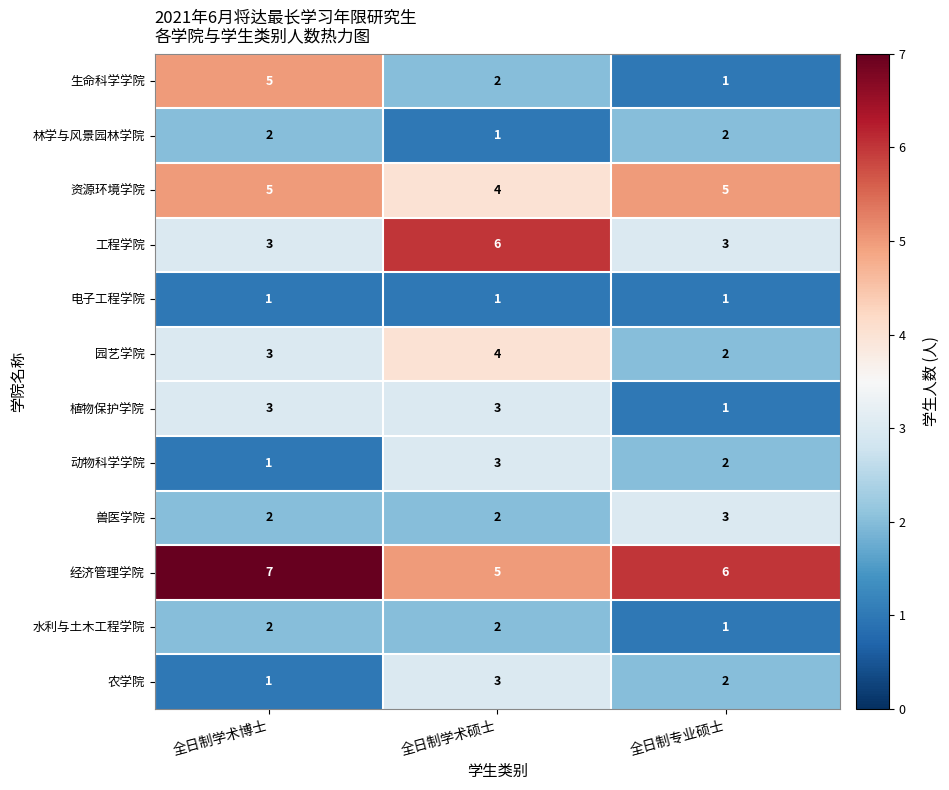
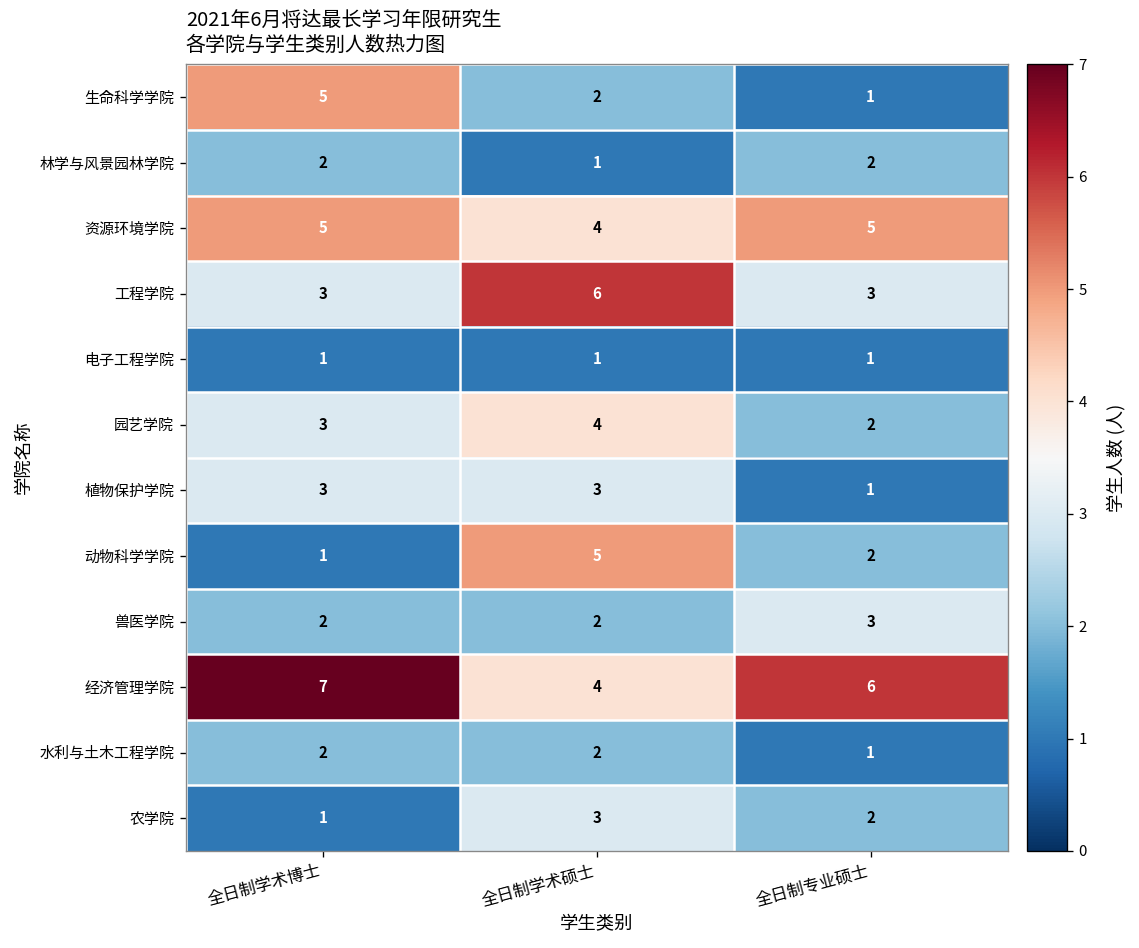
动物科学学院, 全日制学术硕士: 3 -> 5
经济管理学院, 全日制学术硕士: 5 -> 4
